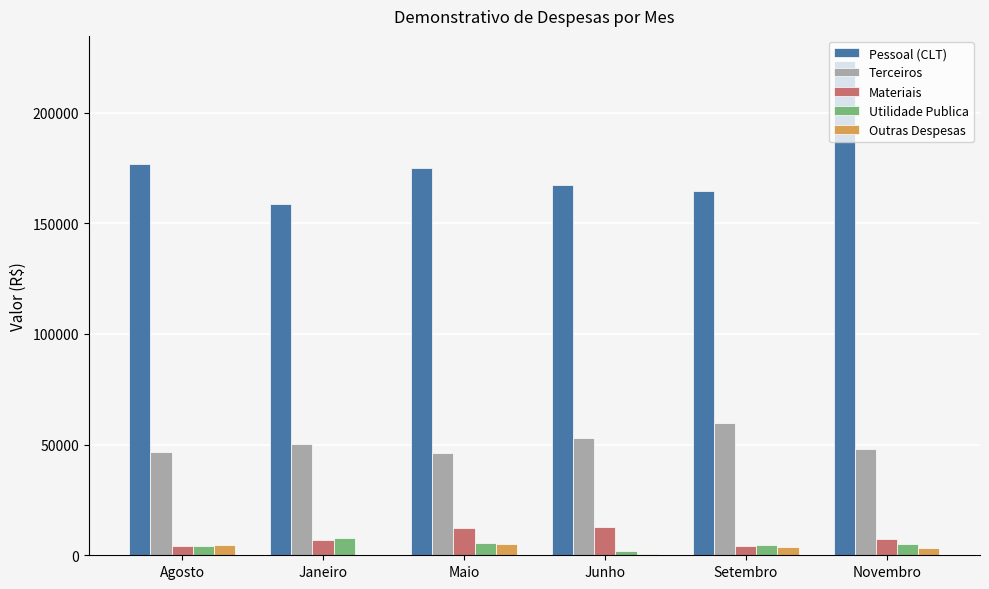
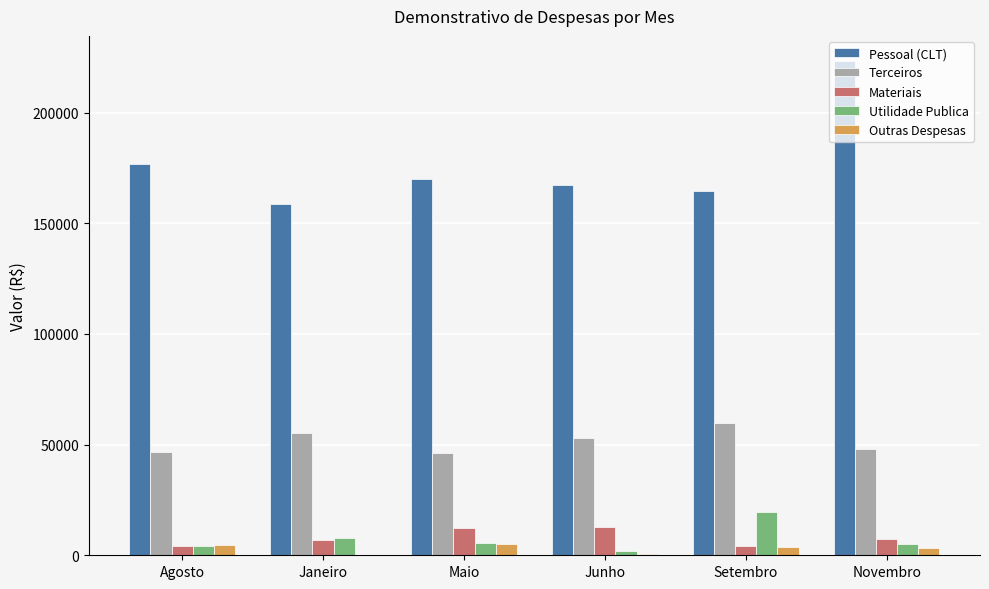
Terceiros, Janeiro: 50000 -> 55000
Pessoal (CLT), Maio: 175000 -> 170000
Utilidade Publica, Setembro: 5000 -> 20000
